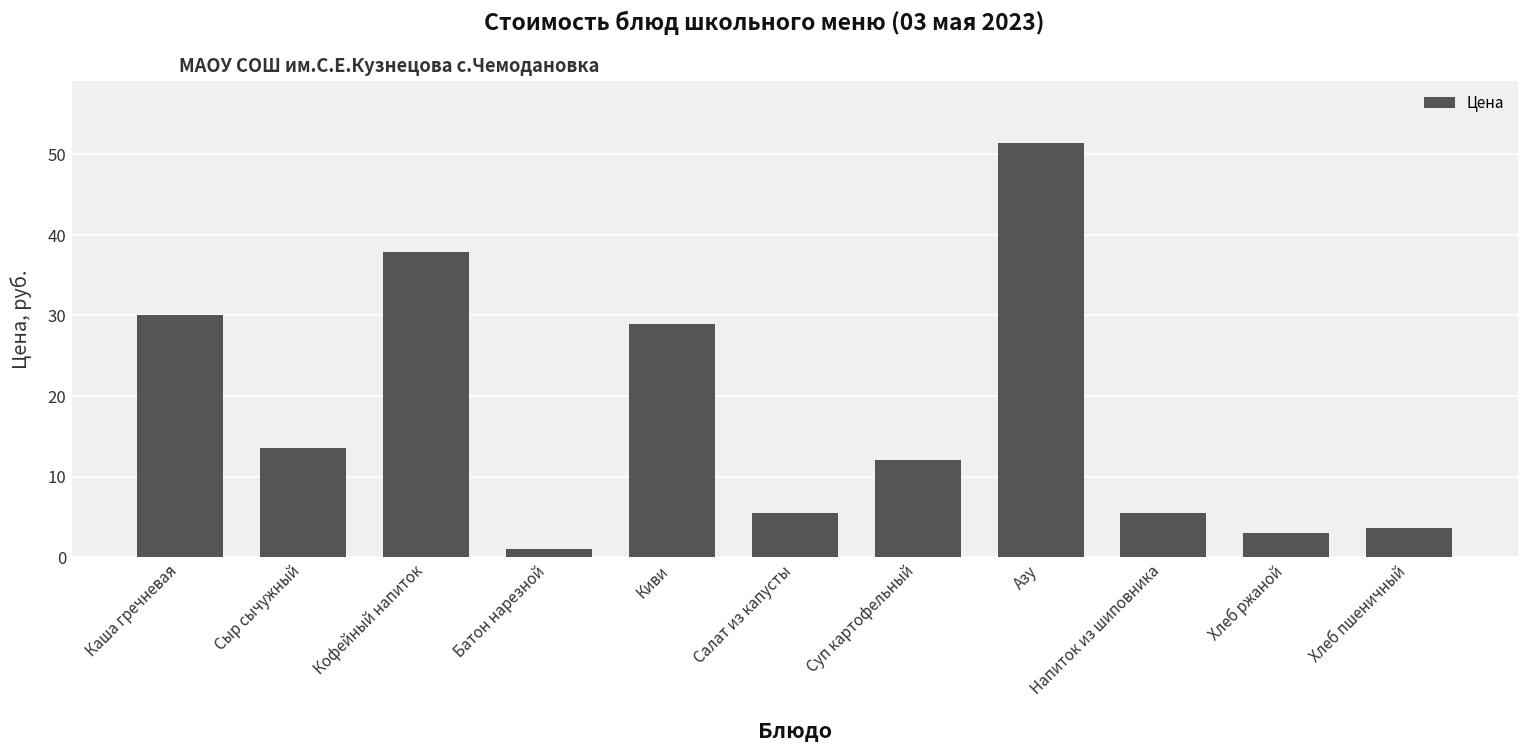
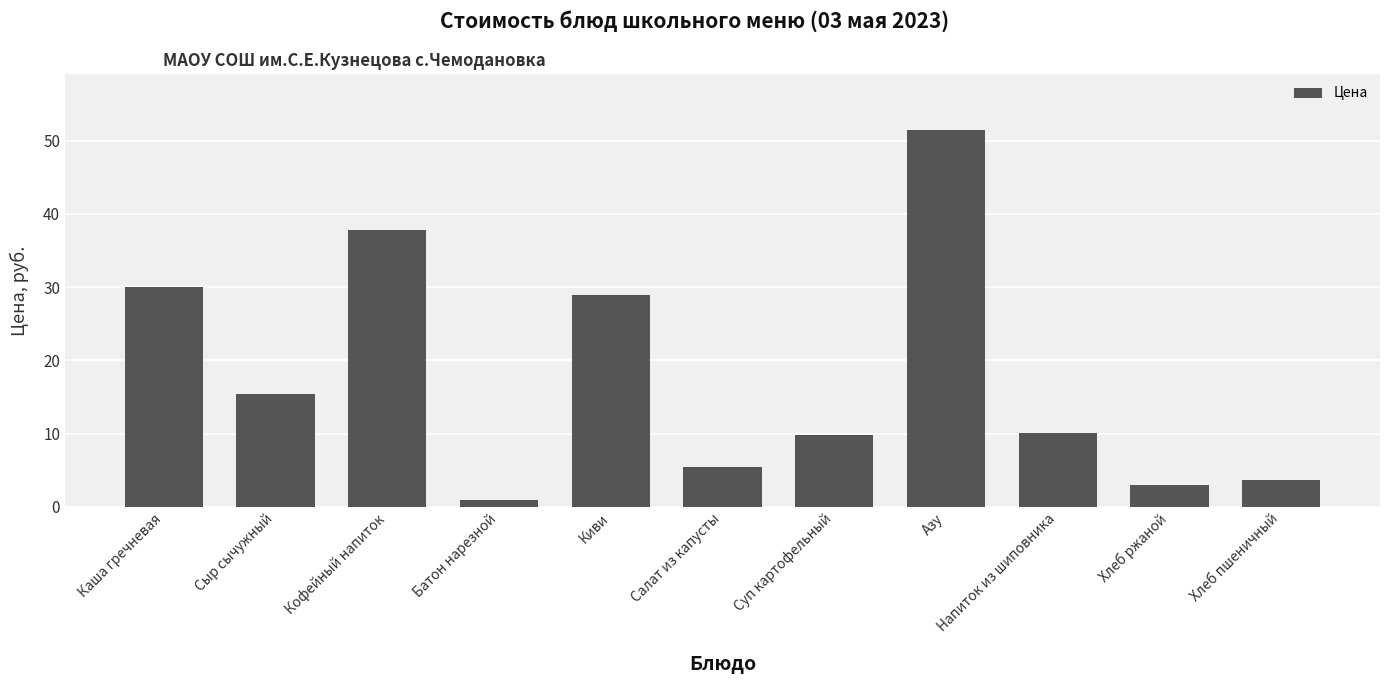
Сыр сычужный: 14 -> 15
Суп картофельный: 12 -> 10
Напиток из шиповника: 5 -> 10
